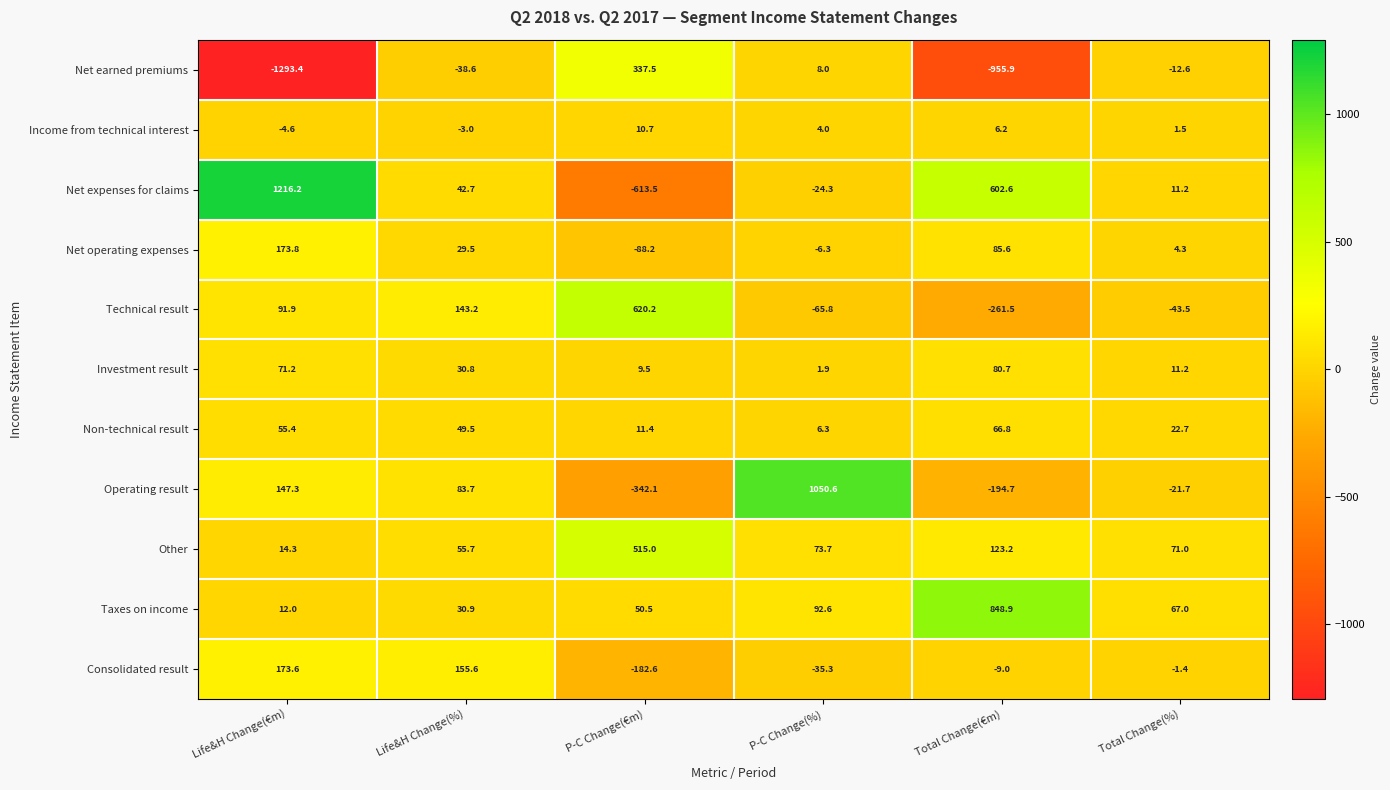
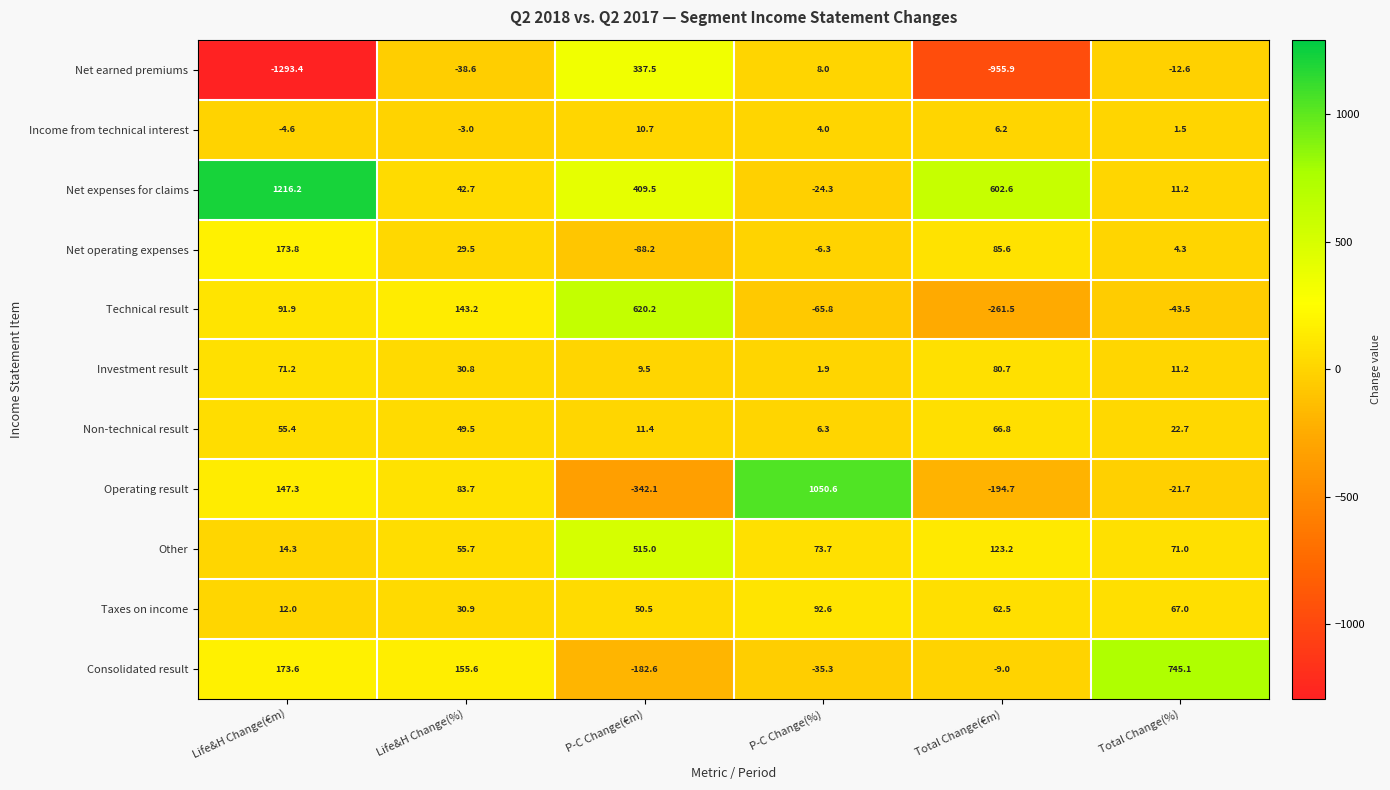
Net expenses for claims, P-C Change(€m): -613.5 -> 409.5
Taxes on income, Total Change(€m): 848.9 -> 62.5
Consolidated result, Total Change(%): -1.4 -> 745.1
